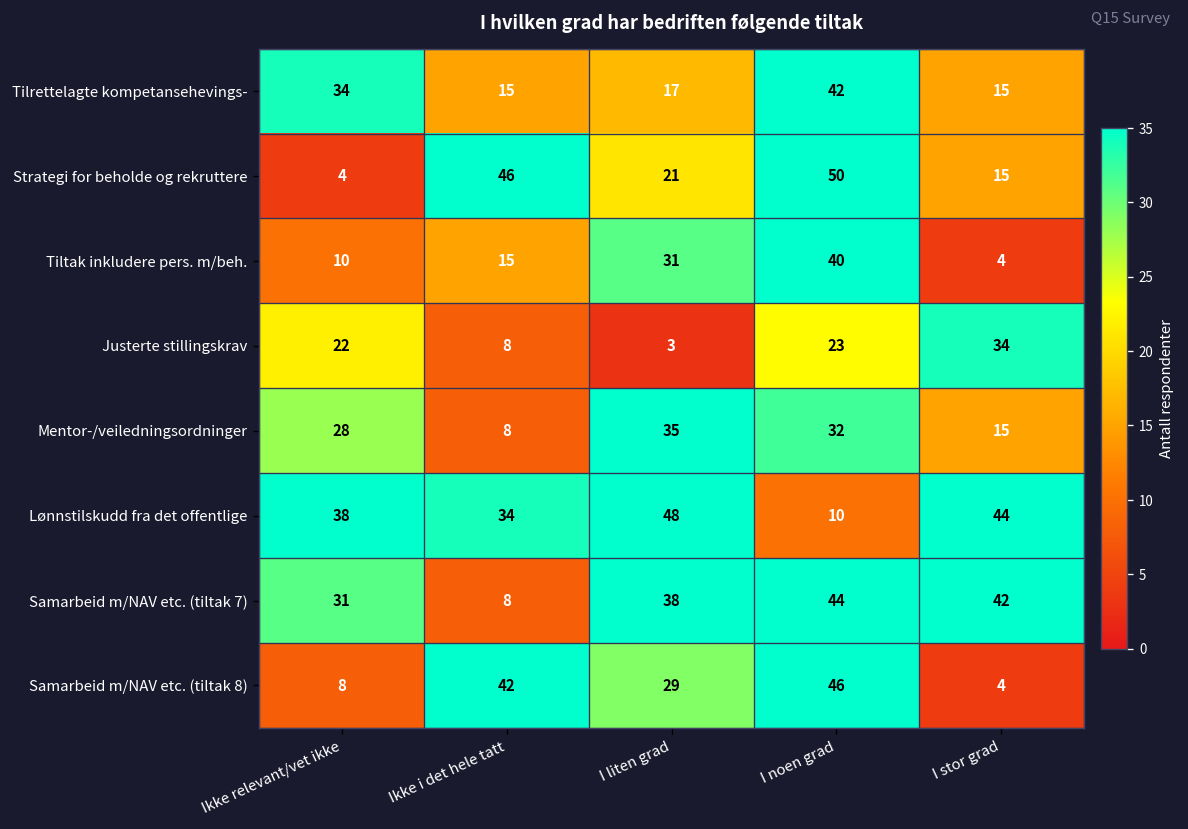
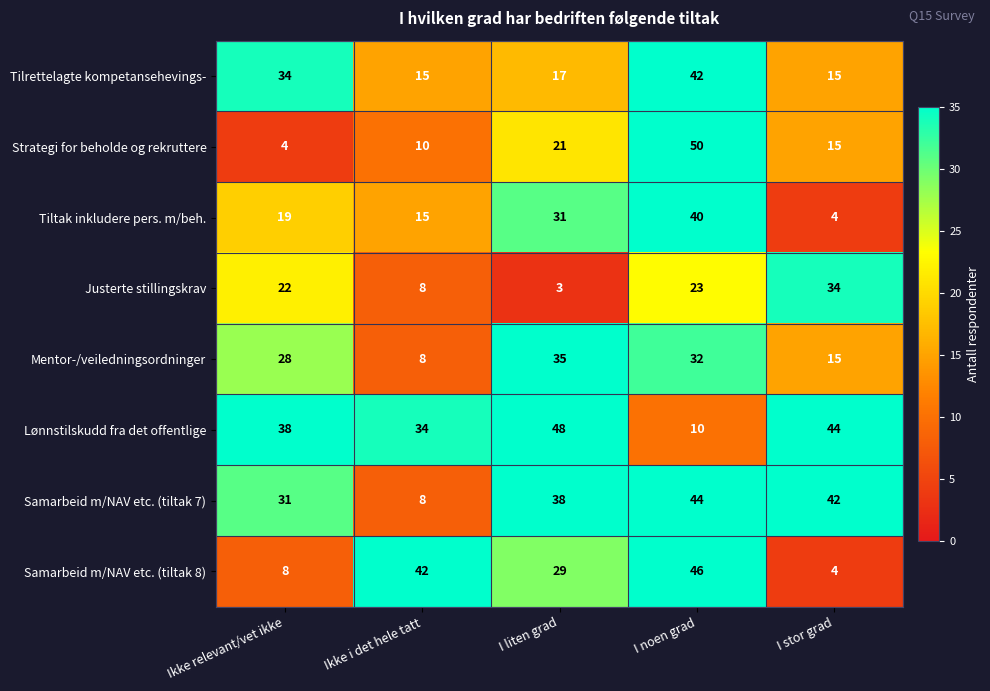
Strategi for beholde og rekruttere, Ikke i det hele tatt: 46 -> 10
Tiltak inkludere pers. m/beh., Ikke relevant/vet ikke: 10 -> 19
